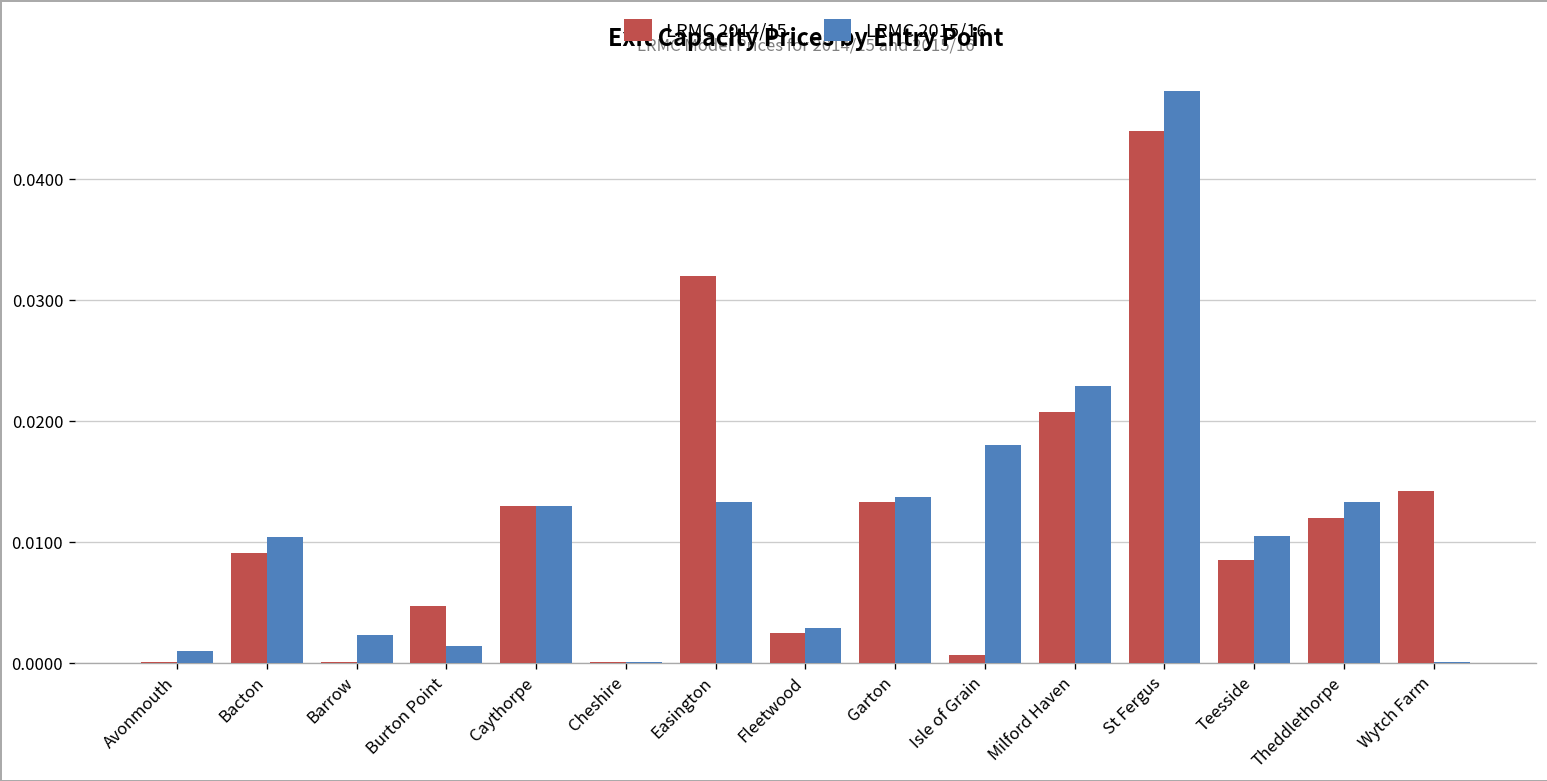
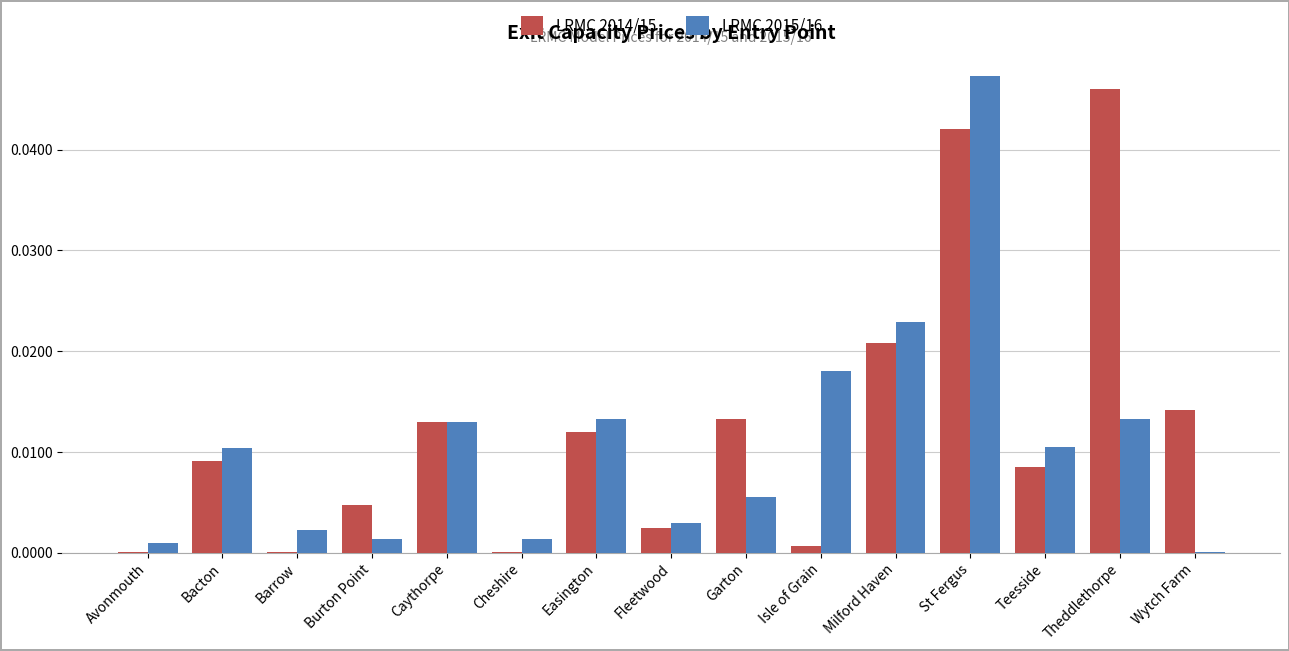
LRMC 2015/16, Cheshire: 0.0001 -> 0.0014
LRMC 2014/15, Easington: 0.032 -> 0.012
LRMC 2015/16, Garton: 0.0137 -> 0.0055
LRMC 2014/15, St Fergus: 0.044 -> 0.042
LRMC 2014/15, Theddlethorpe: 0.012 -> 0.046
